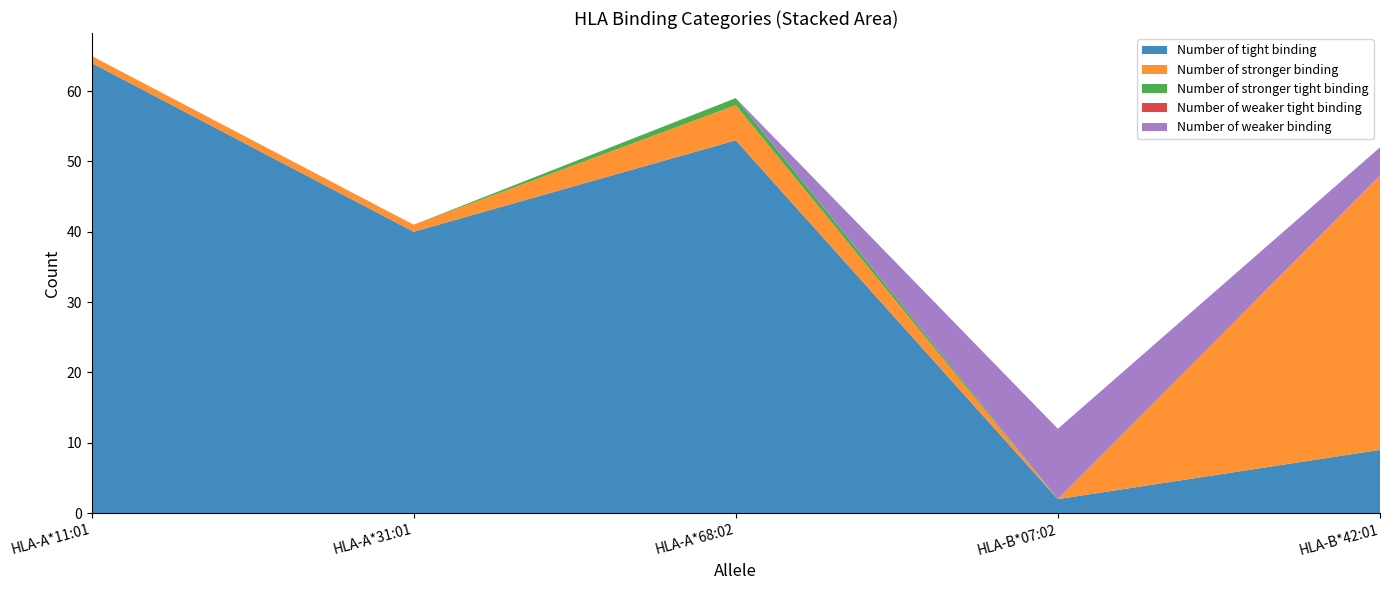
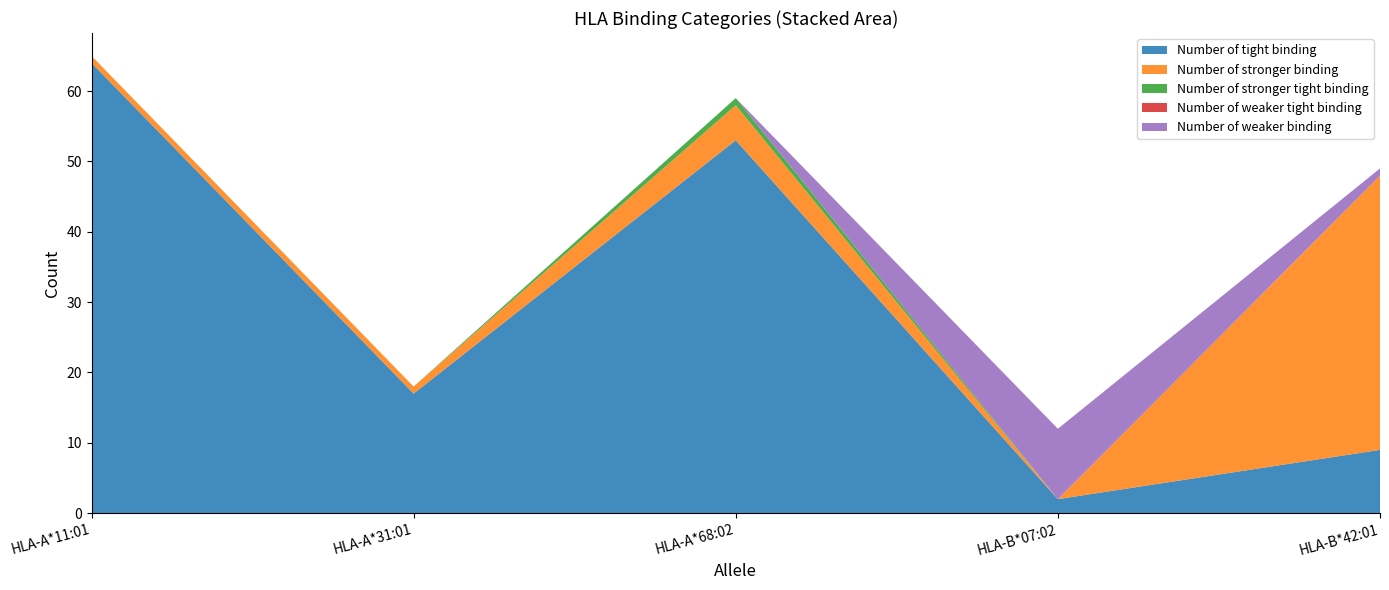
Number of tight binding, HLA-A*31:01: 40 -> 17
Number of weaker binding, HLA-B*42:01: 4 -> 1
